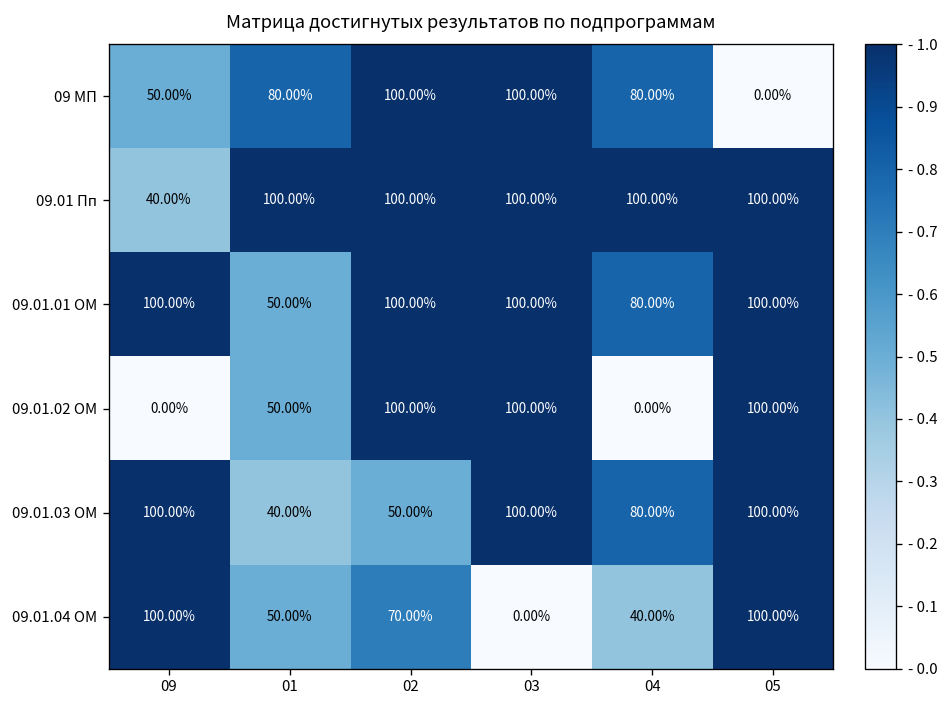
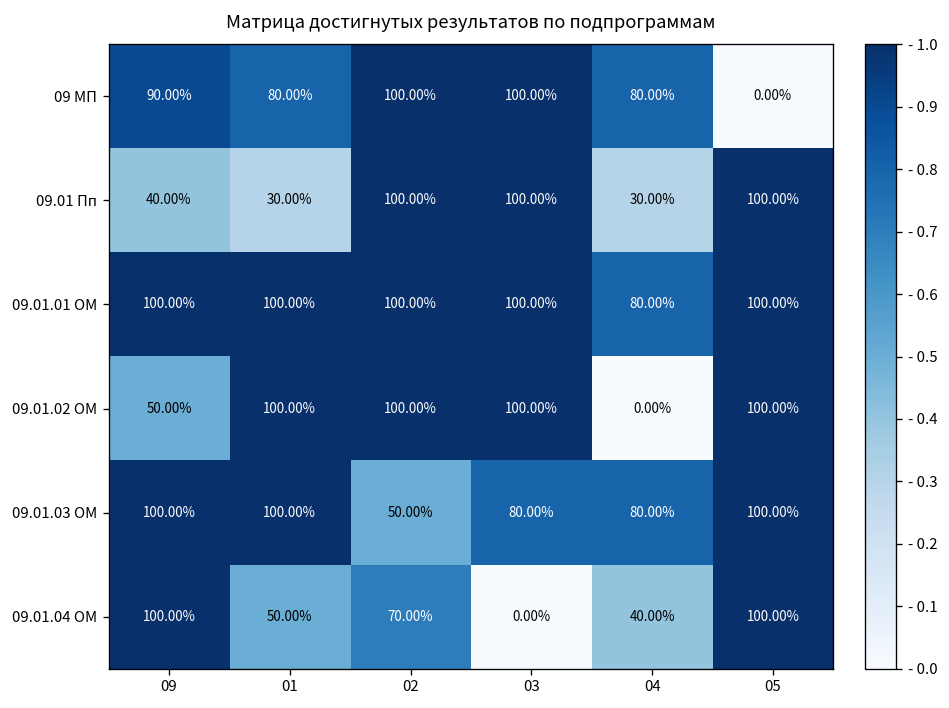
09 МП, 09: 50.00% -> 90.00%
09.01 Пп, 01: 100.00% -> 30.00%
09.01 Пп, 04: 100.00% -> 30.00%
09.01.01 ОМ, 01: 50.00% -> 100.00%
09.01.02 ОМ, 09: 0.00% -> 50.00%
09.01.02 ОМ, 01: 50.00% -> 100.00%
09.01.03 ОМ, 01: 40.00% -> 100.00%
09.01.03 ОМ, 03: 100.00% -> 80.00%
